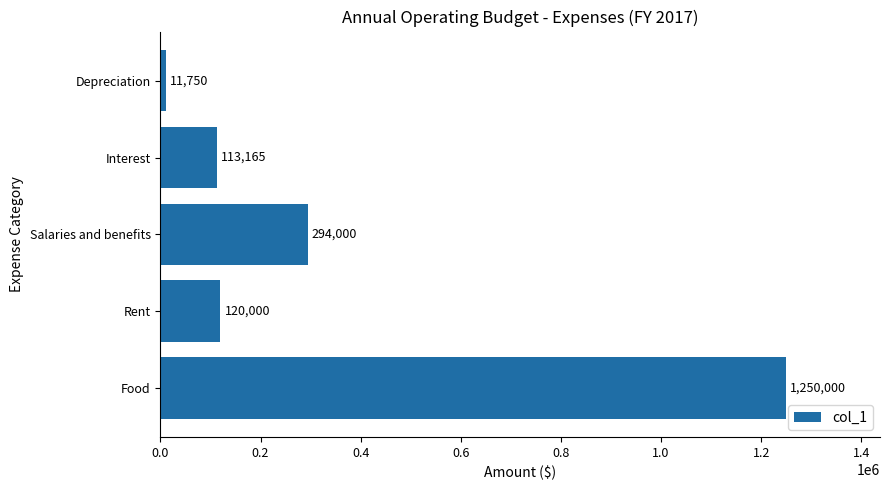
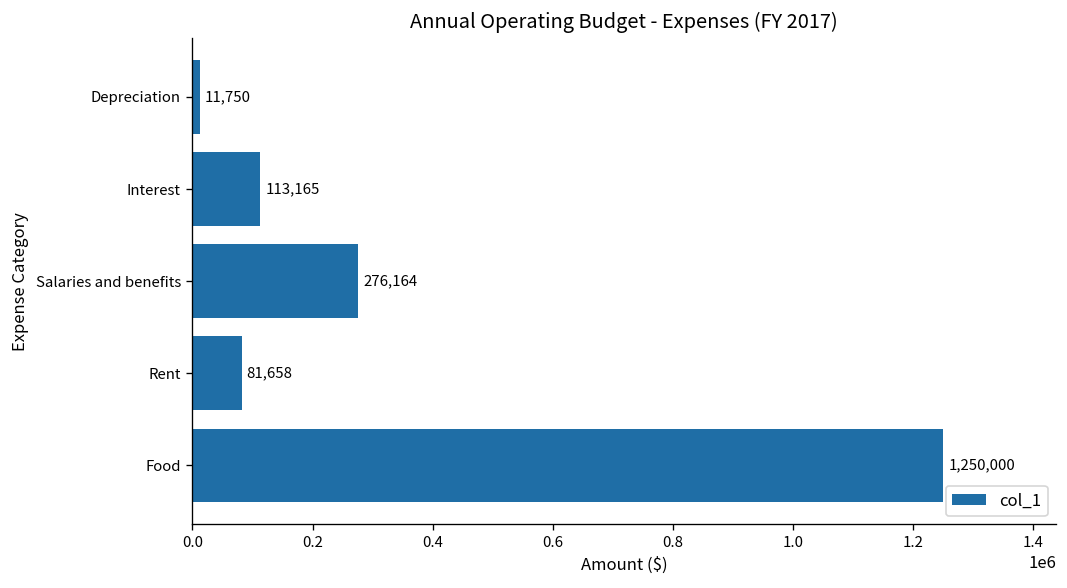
Salaries and benefits: 294,000 -> 276,164
Rent: 120,000 -> 81,658
